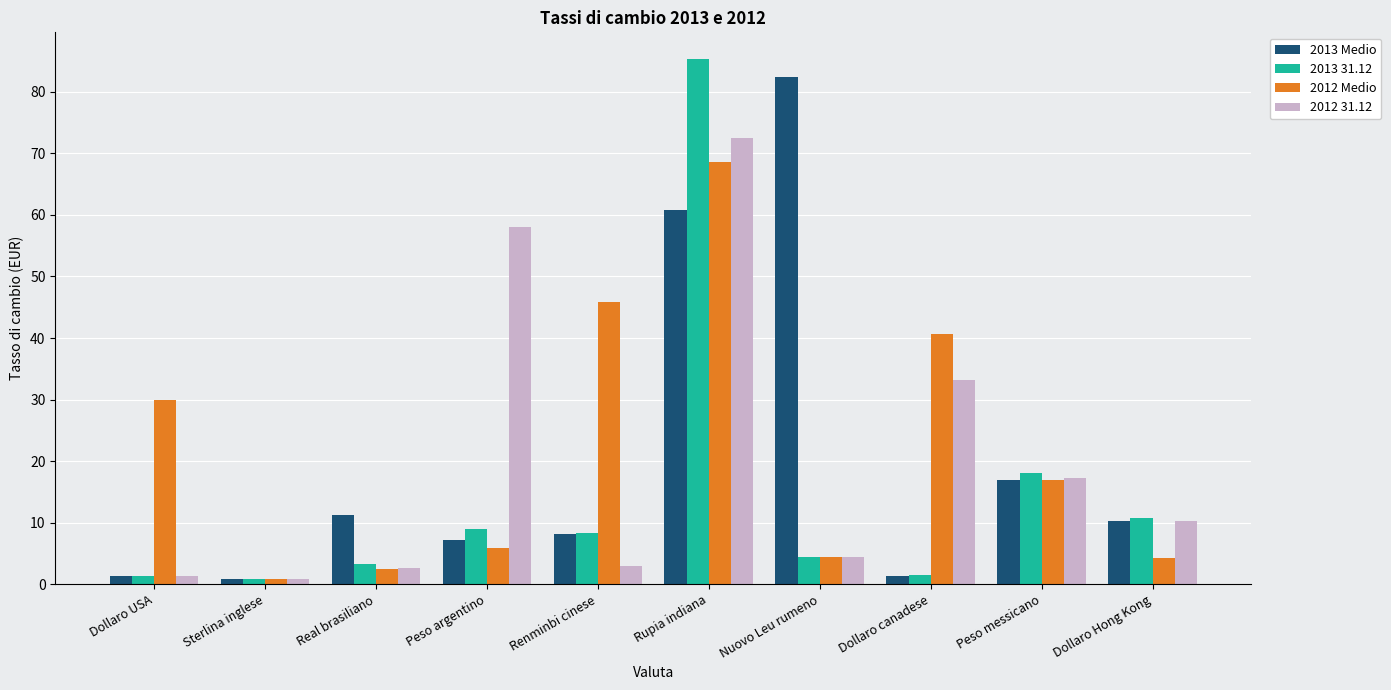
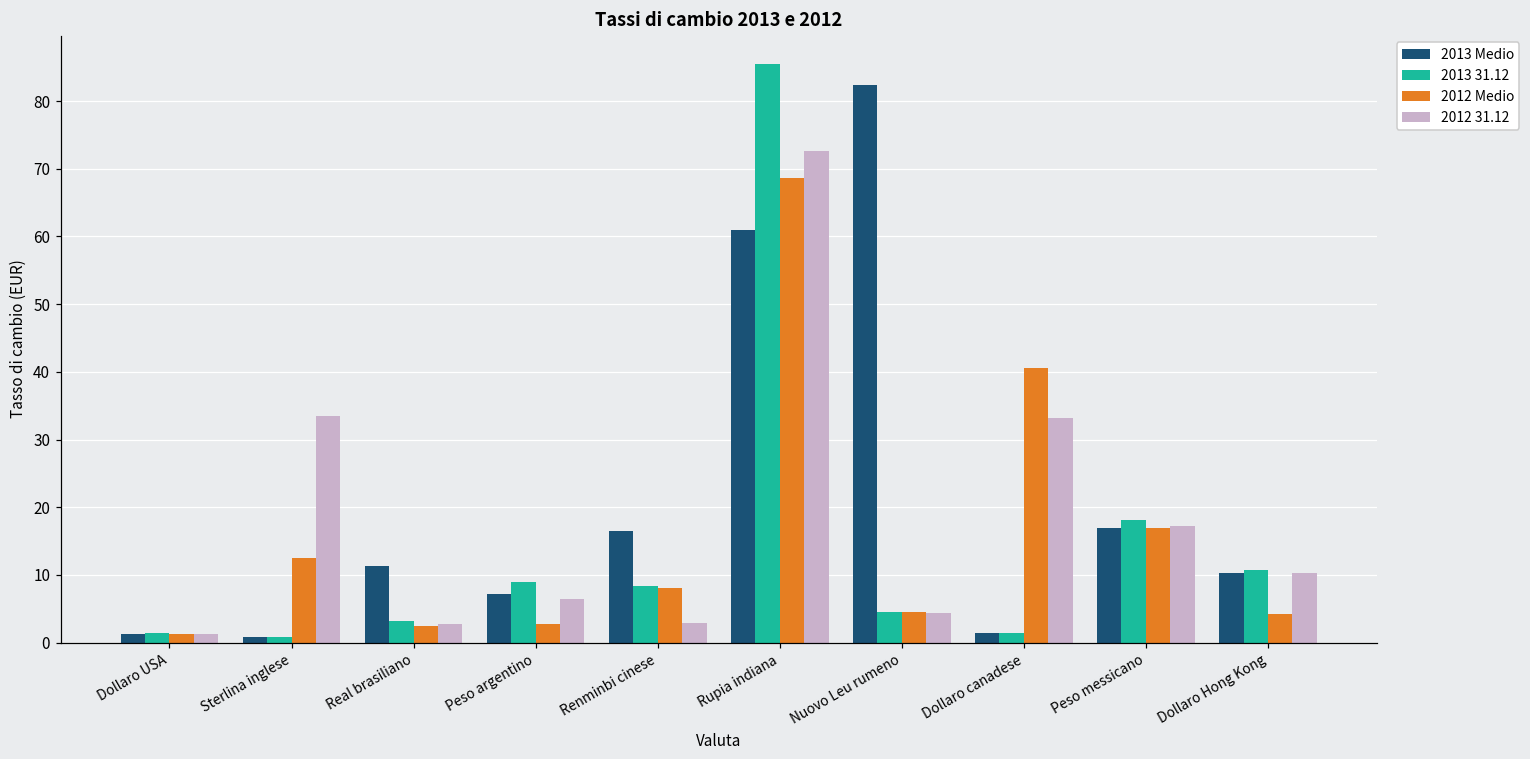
2012 Medio, Dollaro USA: 30 -> 1
2012 Medio, Sterlina inglese: 1 -> 13
2012 31.12, Sterlina inglese: 1 -> 34
2012 Medio, Peso argentino: 6 -> 3
2012 31.12, Peso argentino: 58 -> 6
2013 Medio, Renminbi cinese: 8 -> 16
2012 Medio, Renminbi cinese: 46 -> 8
